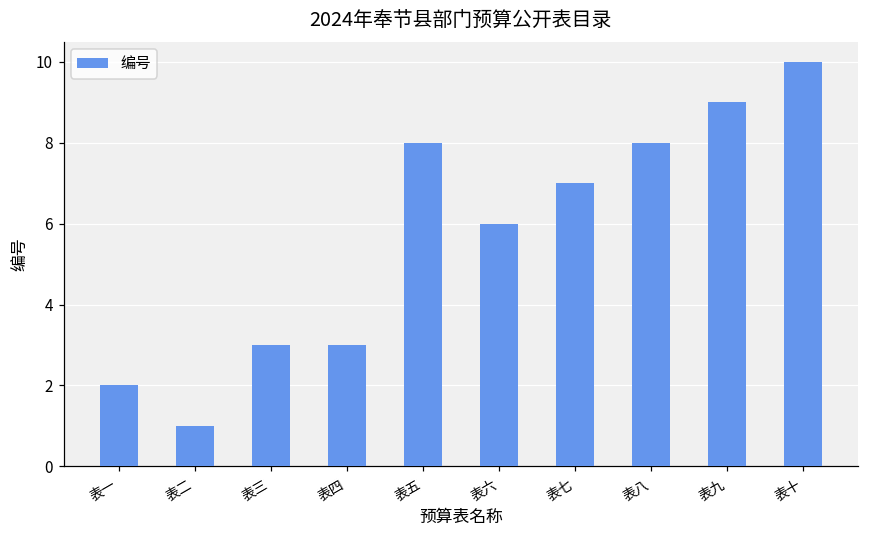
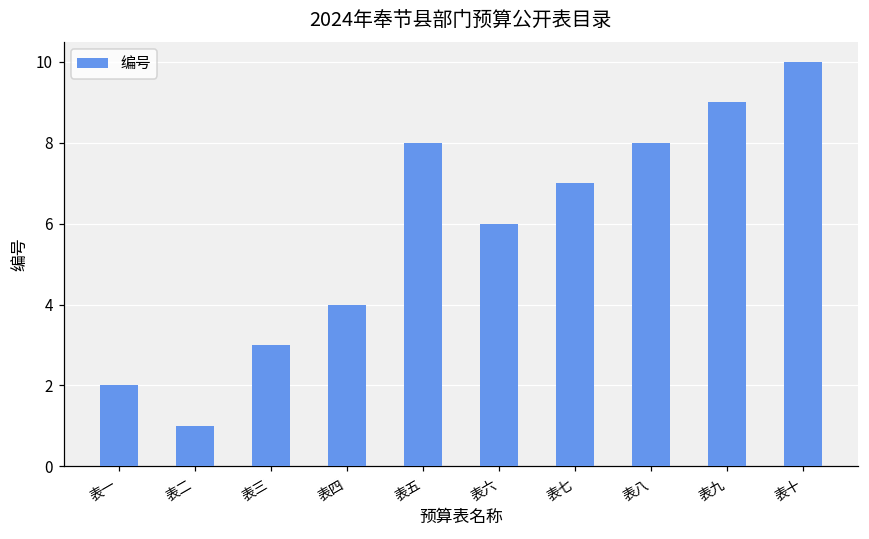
表四: 3 -> 4
